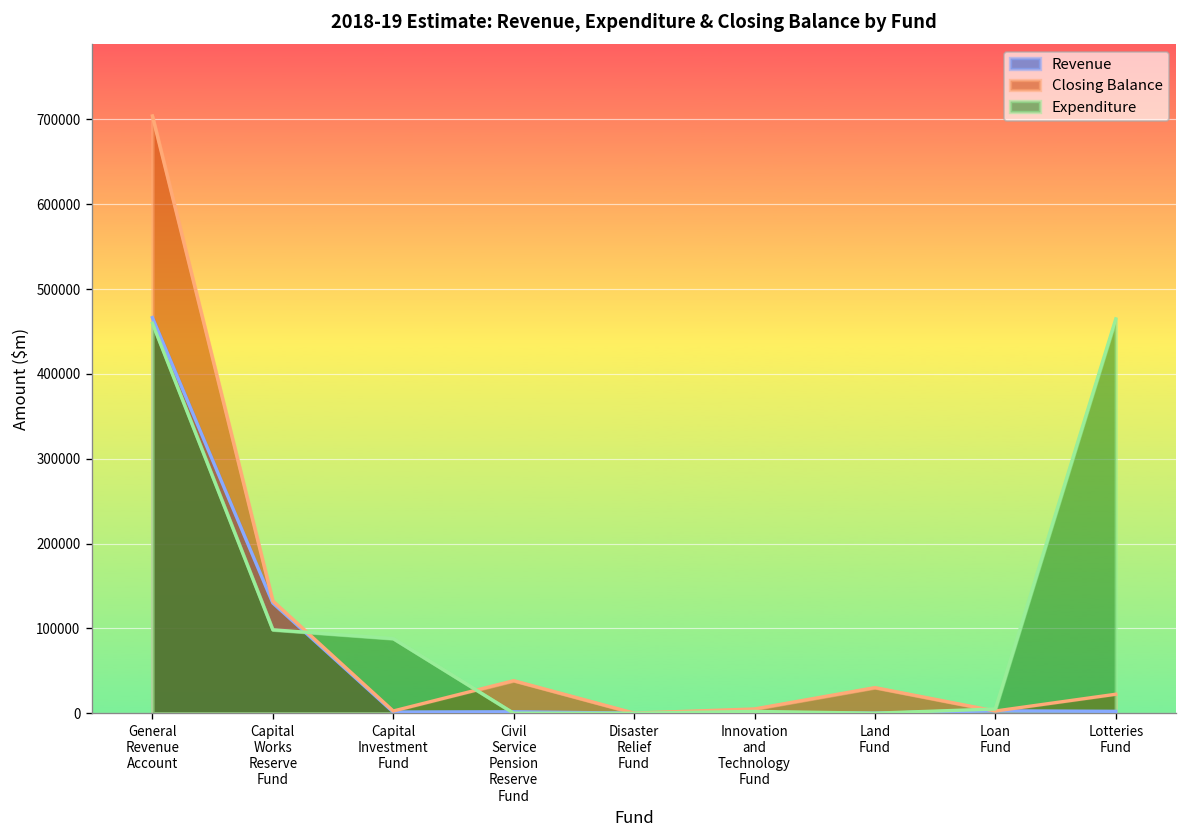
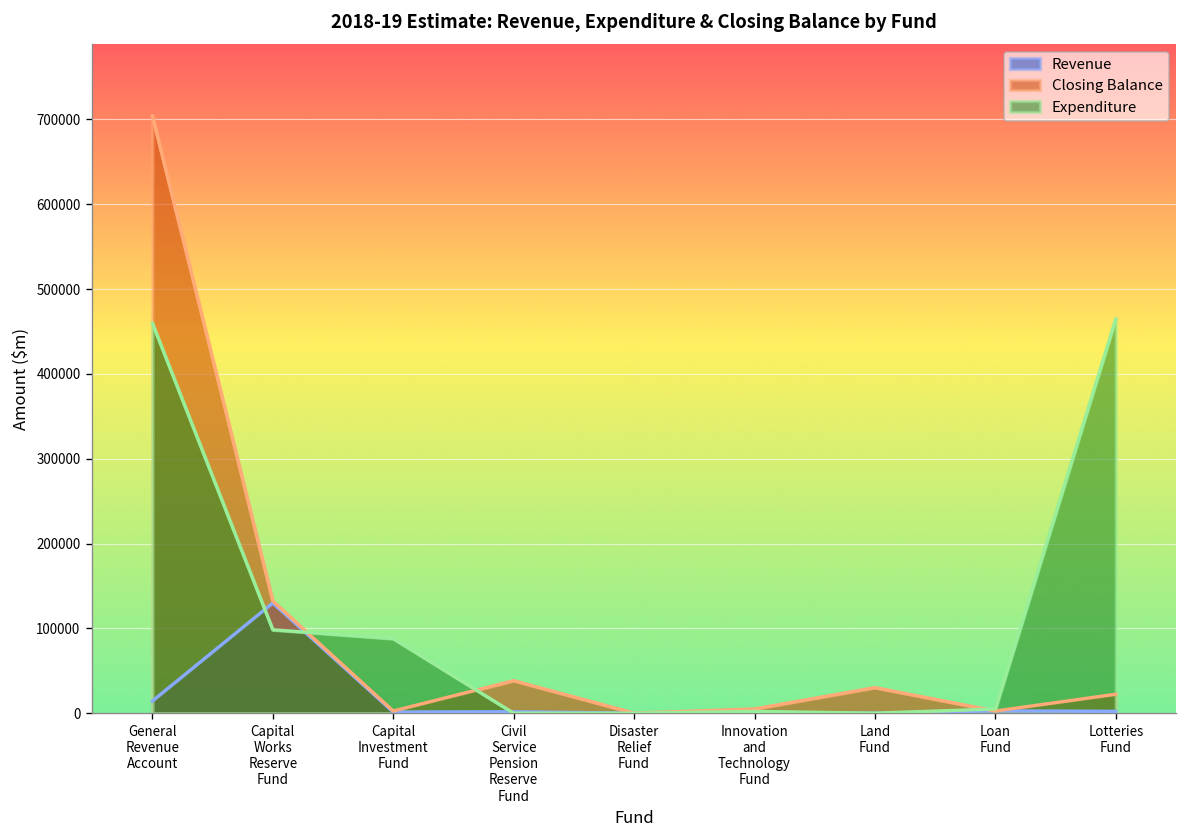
Revenue, General Revenue Account: 470000 -> 10000
